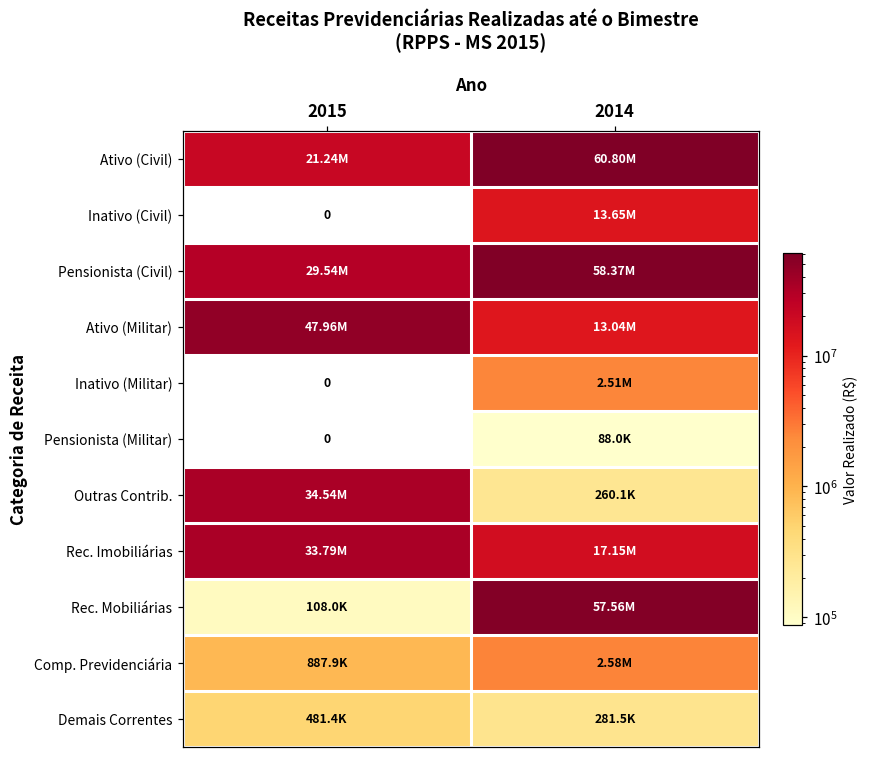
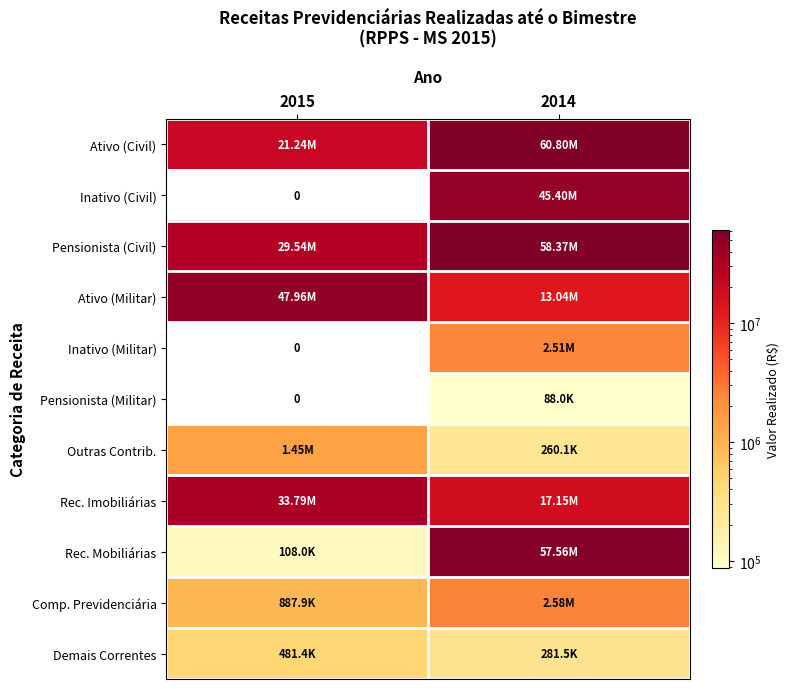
Inativo (Civil), 2014: 13.65M -> 45.40M
Outras Contrib., 2015: 34.54M -> 1.45M
